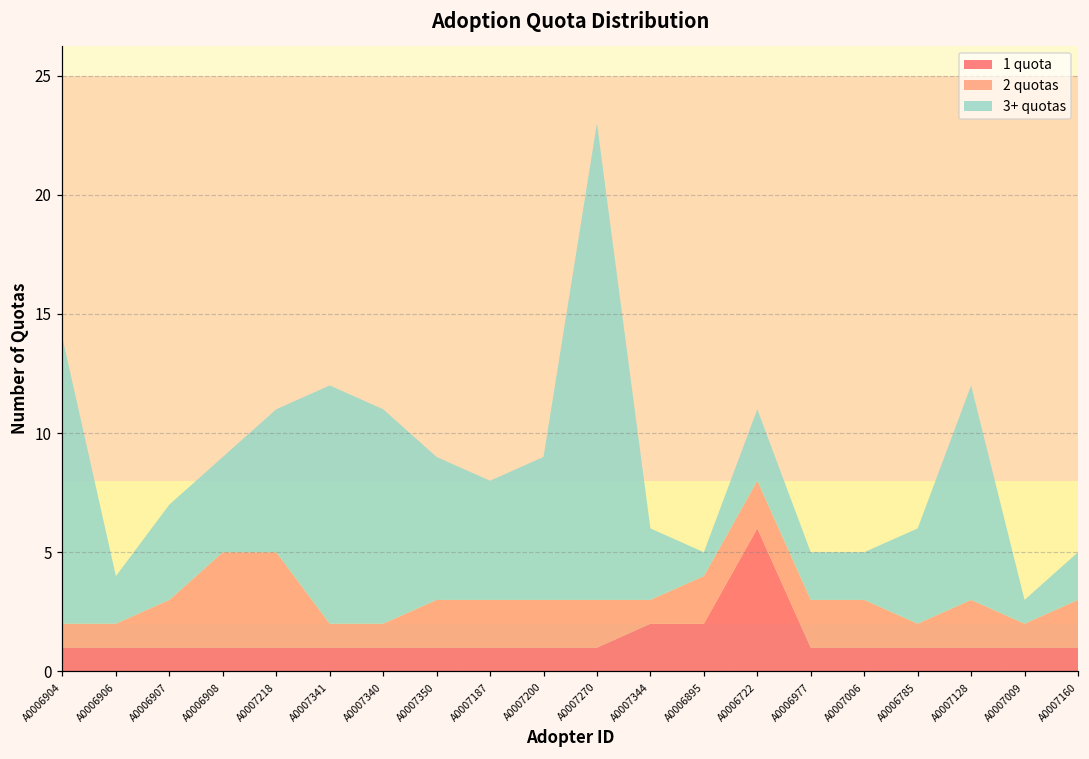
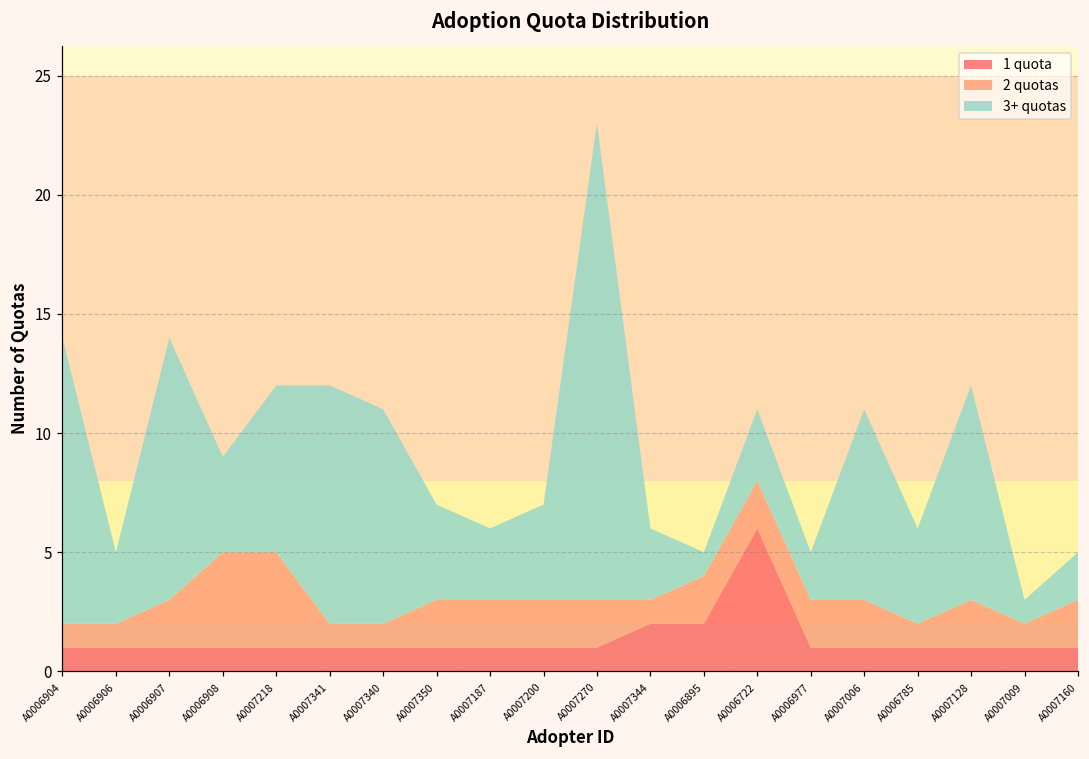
3+ quotas, A0006906: 2 -> 3
3+ quotas, A0006907: 4 -> 11
3+ quotas, A0007218: 6 -> 7
3+ quotas, A0007350: 6 -> 4
3+ quotas, A0007187: 5 -> 3
3+ quotas, A0007200: 6 -> 4
3+ quotas, A0007006: 2 -> 8
